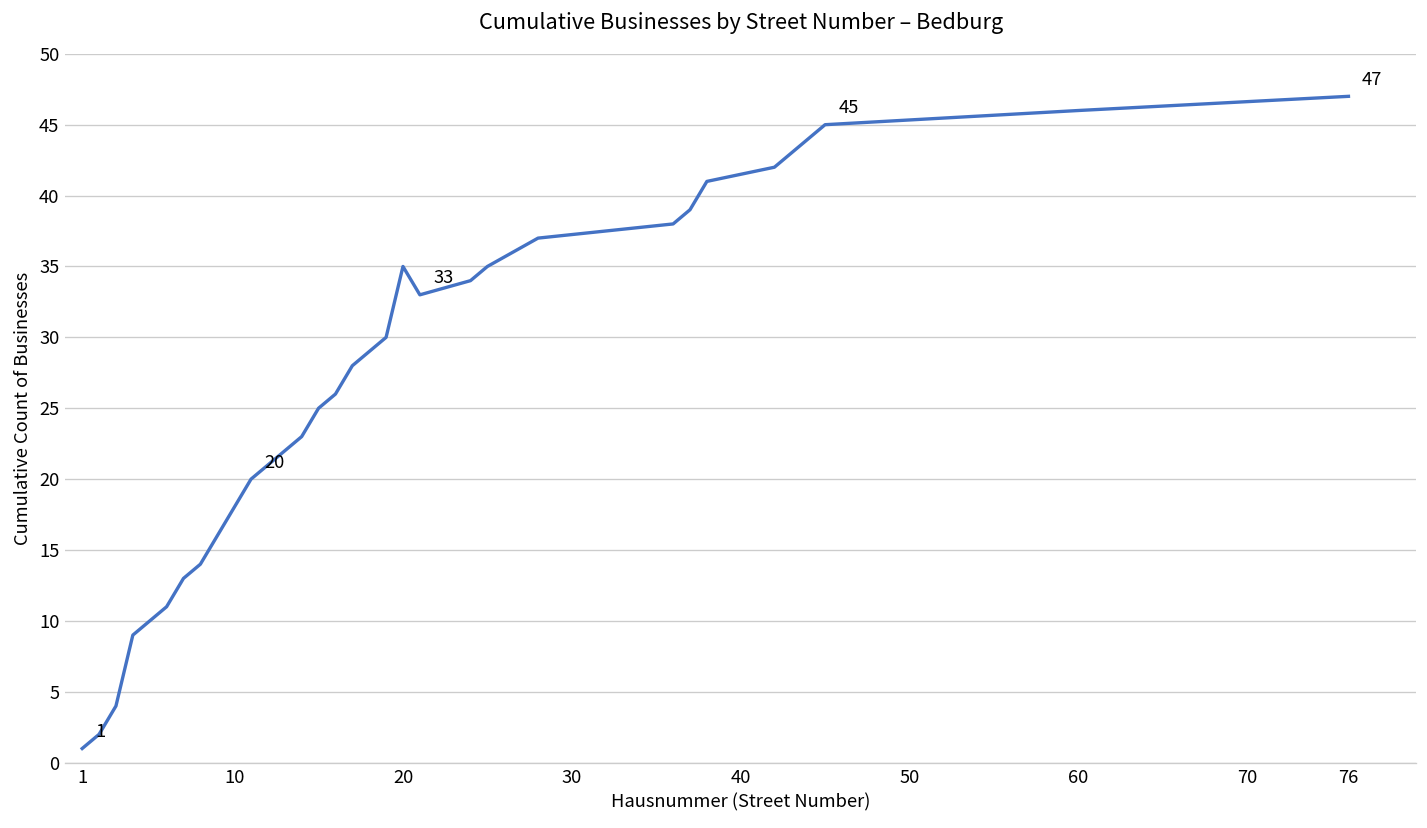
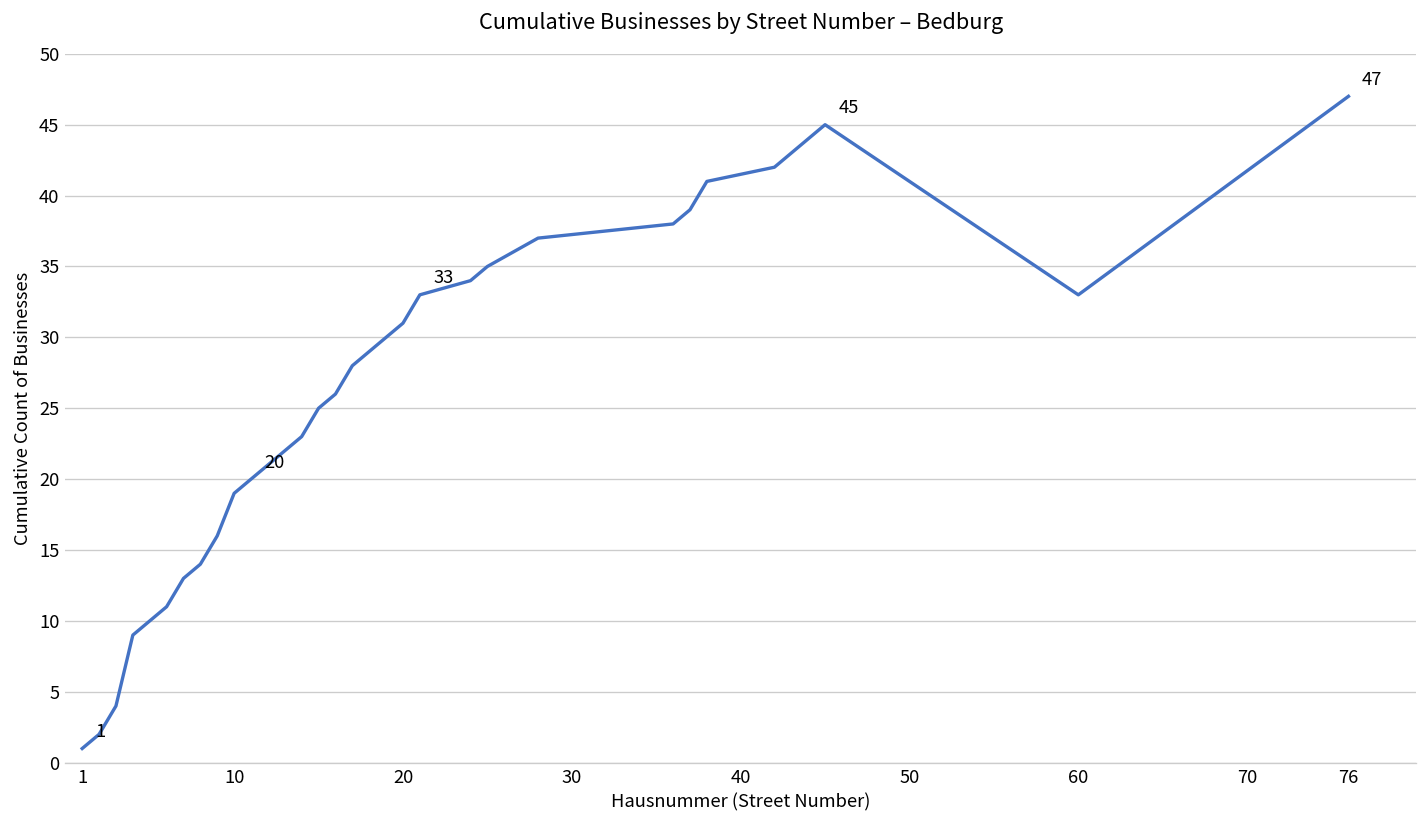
10: 18 -> 19
20: 35 -> 31
60: 46 -> 33
